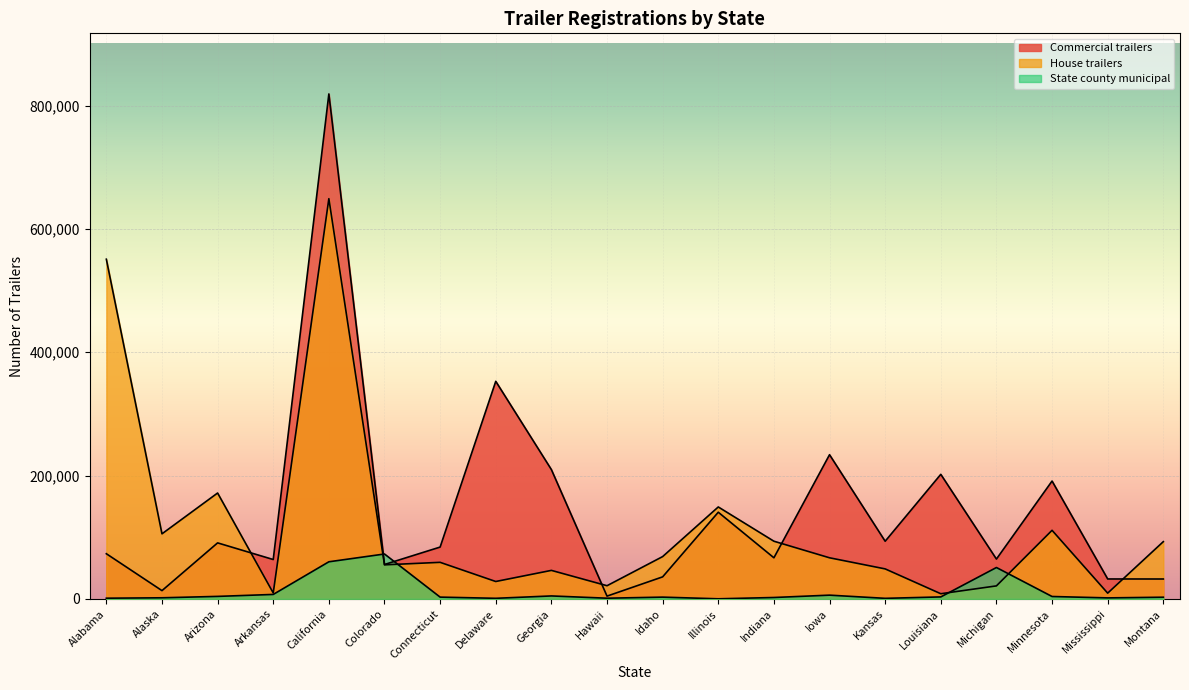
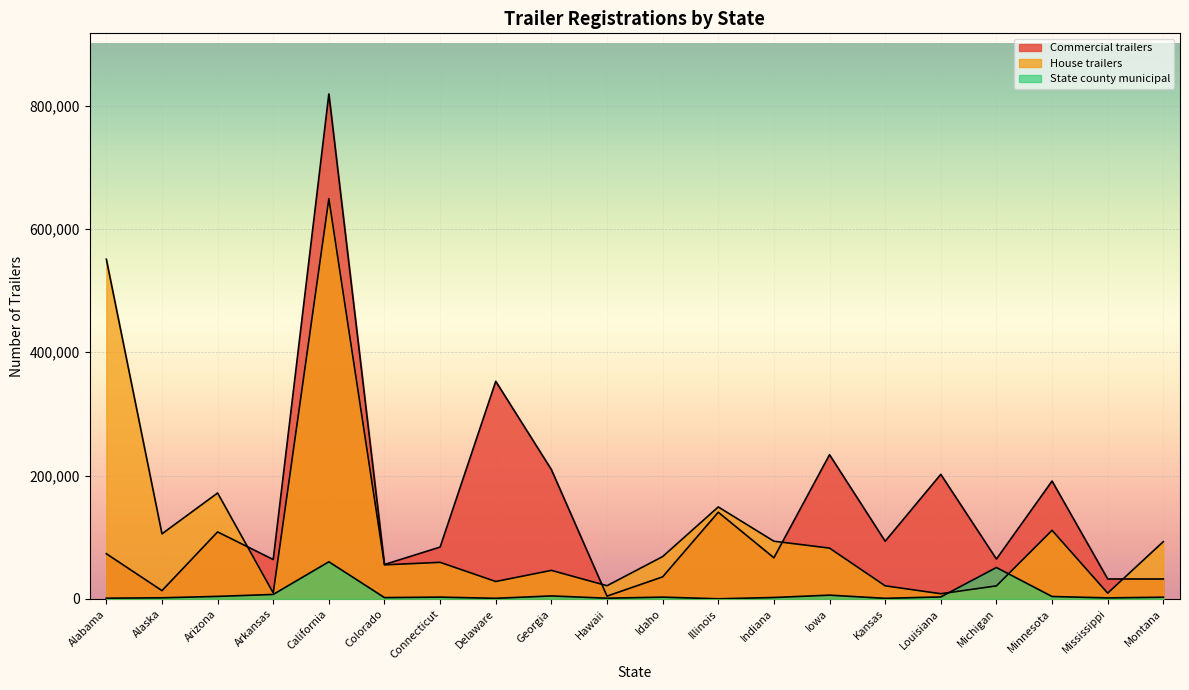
Commercial trailers, Arizona: 90,000 -> 110,000
State county municipal, Colorado: 70,000 -> 0
House trailers, Iowa: 70,000 -> 80,000
House trailers, Kansas: 50,000 -> 20,000
